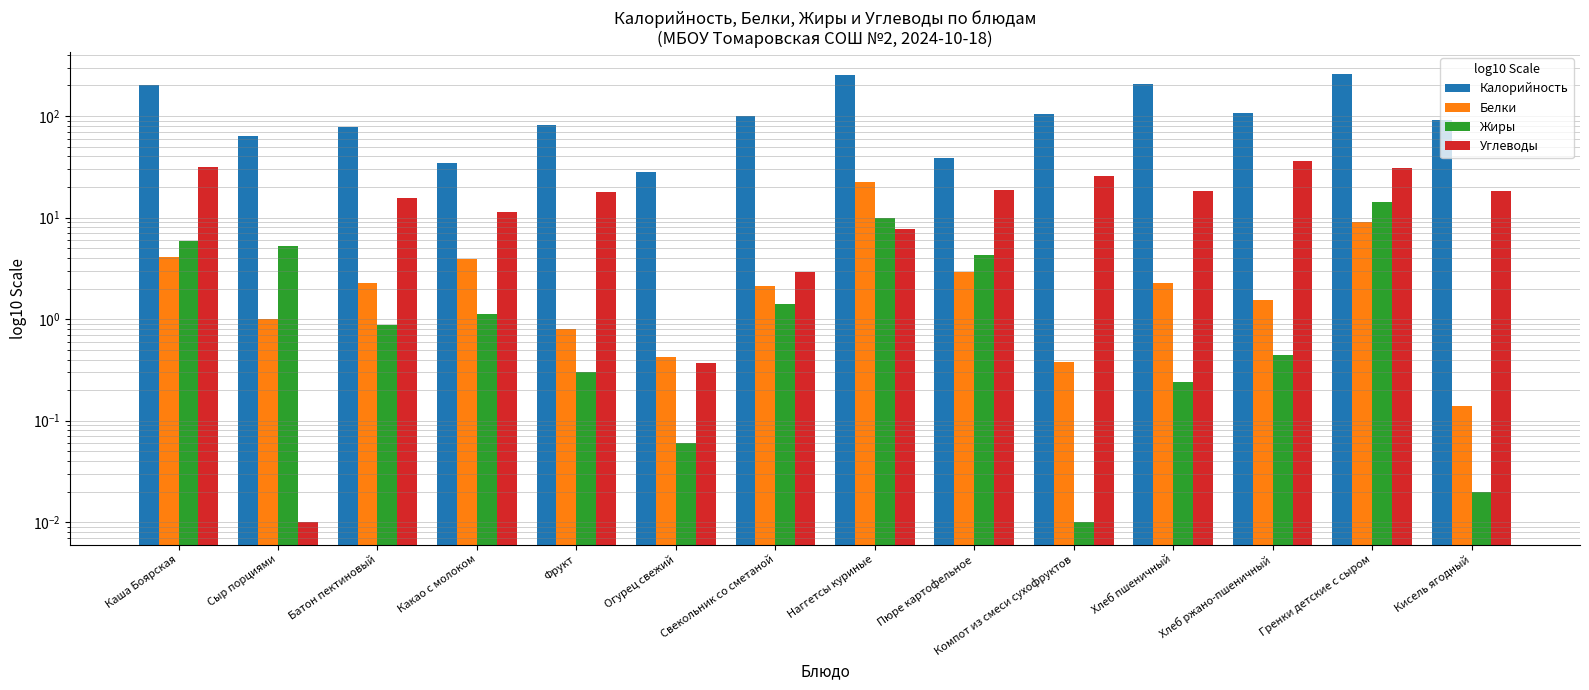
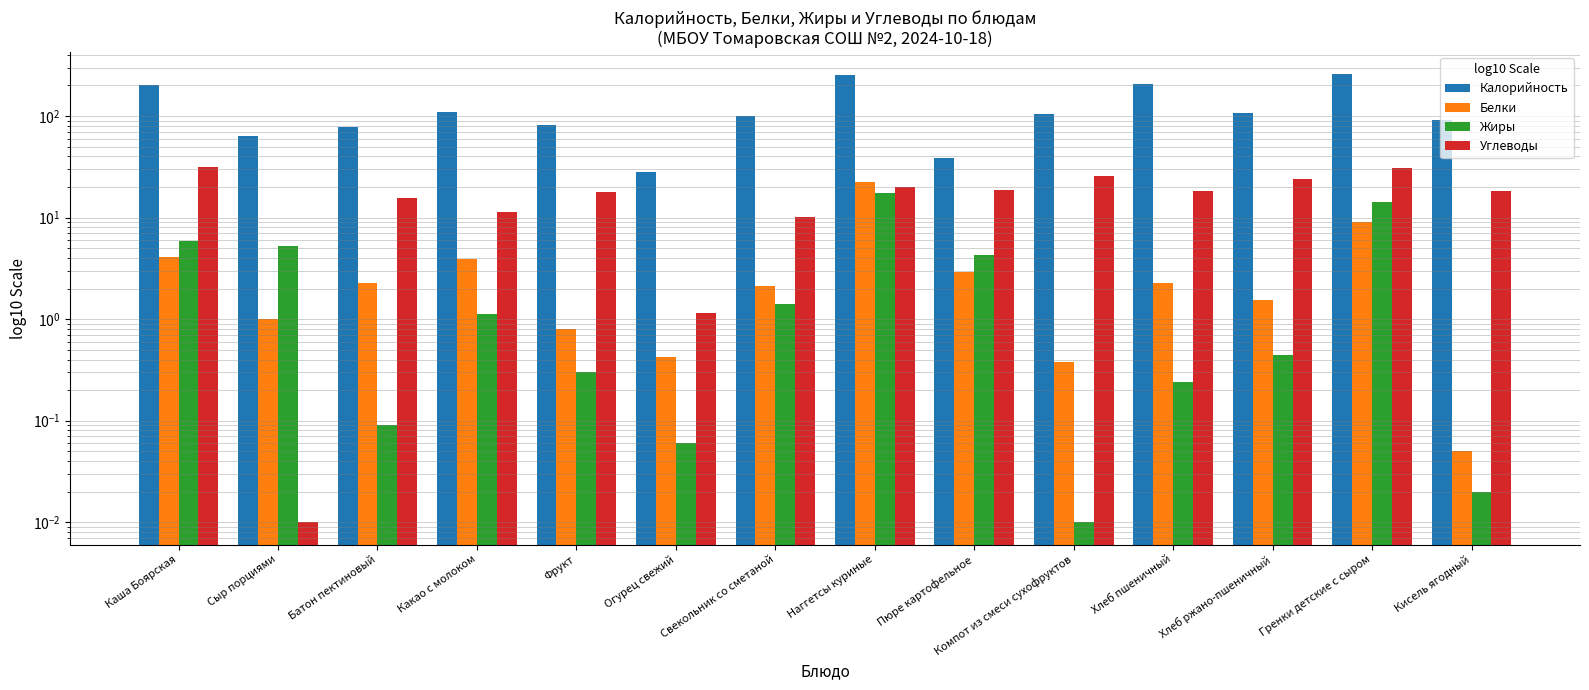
Жиры, Батон пектиновый: 0.9 -> 0.09
Калорийность, Какао с молоком: 35 -> 110
Углеводы, Огурец свежий: 0.37 -> 1.1
Углеводы, Свекольник со сметаной: 2.9 -> 10
Жиры, Наггетсы куриные: 10 -> 18
Углеводы, Наггетсы куриные: 8 -> 20
Углеводы, Хлеб ржано-пшеничный: 36 -> 24
Белки, Кисель ягодный: 0.14 -> 0.05
